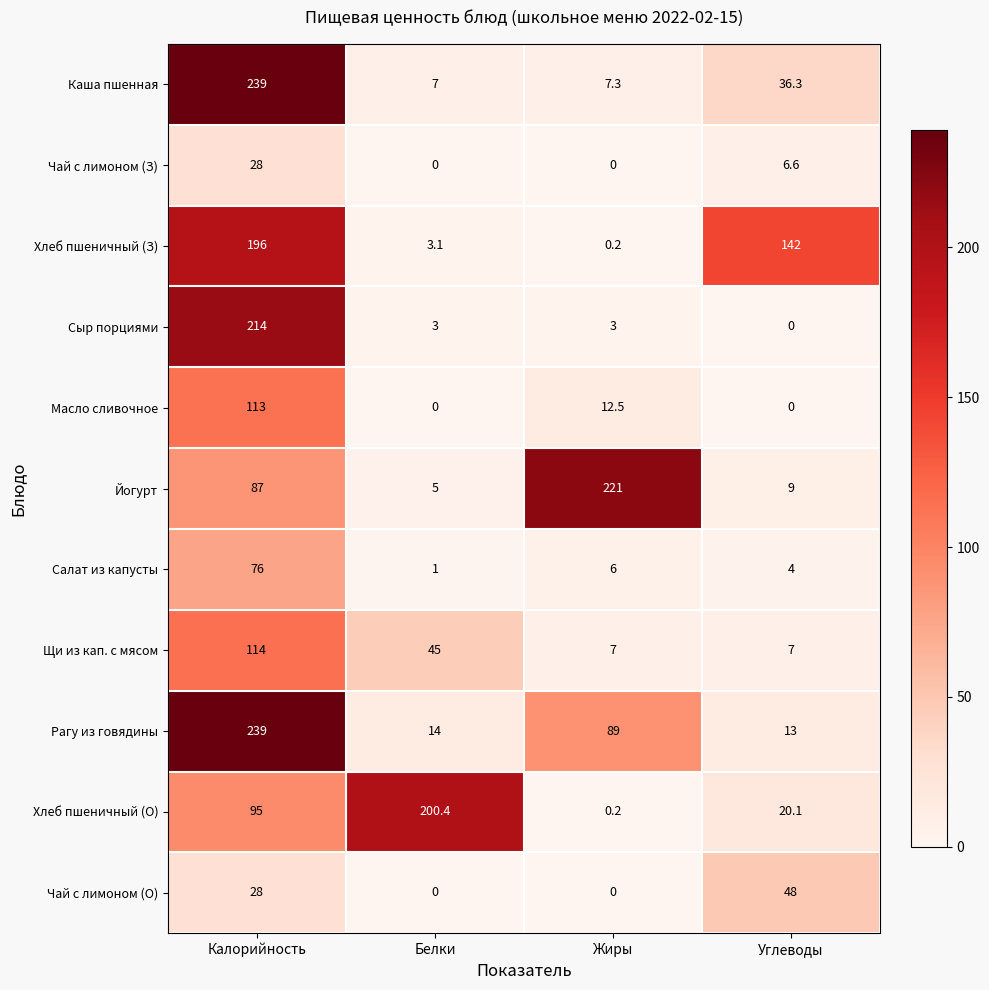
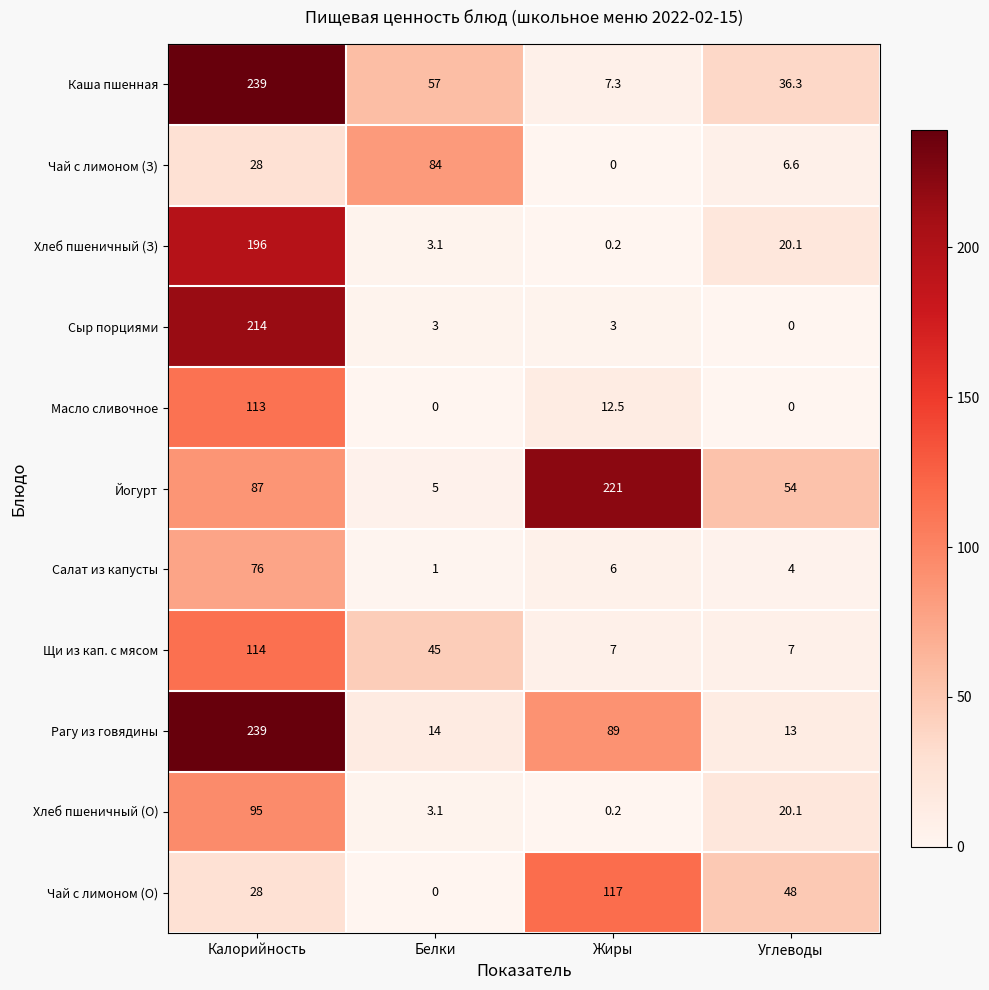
Каша пшенная, Белки: 7 -> 57
Чай с лимоном (З), Белки: 0 -> 84
Хлеб пшеничный (З), Углеводы: 142 -> 20.1
Йогурт, Углеводы: 9 -> 54
Хлеб пшеничный (О), Белки: 200.4 -> 3.1
Чай с лимоном (О), Жиры: 0 -> 117
